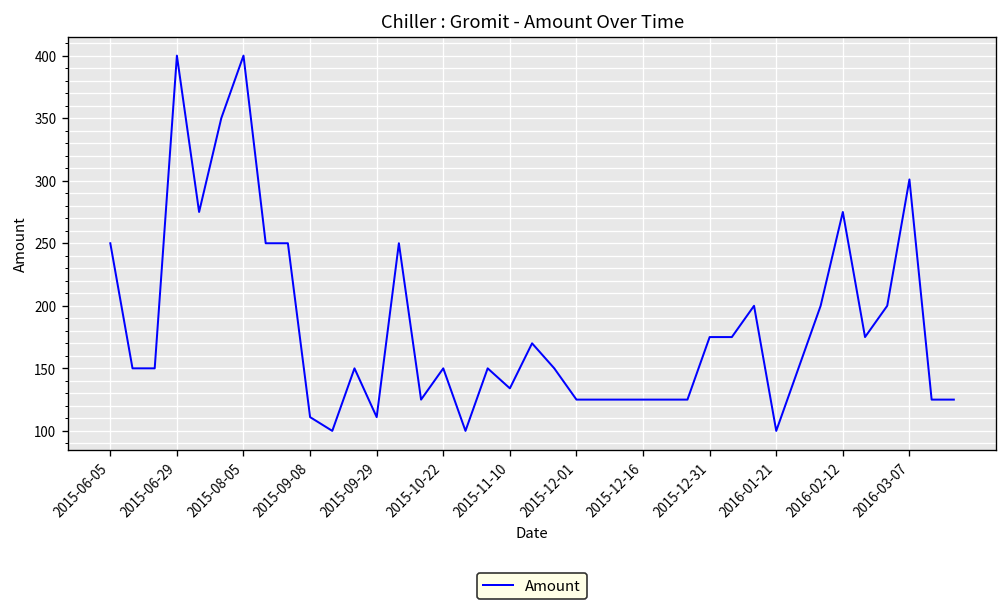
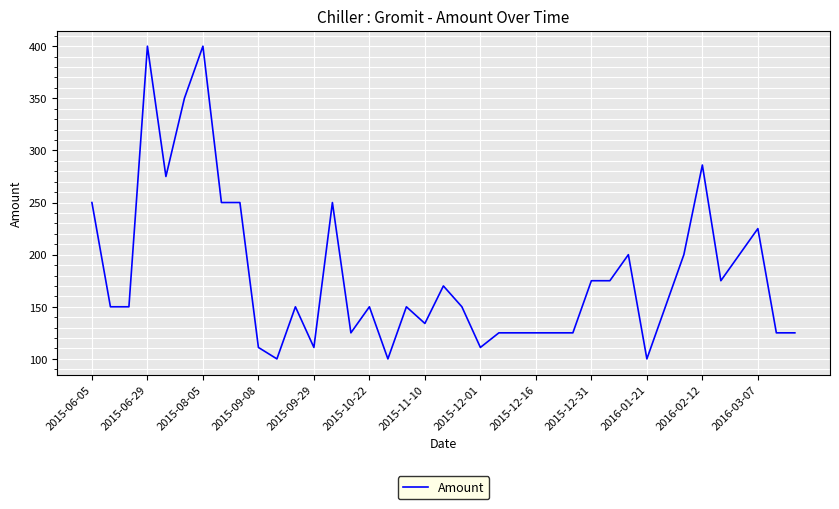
2015-12-01: 125 -> 111
2016-02-12: 275 -> 286
2016-03-07: 301 -> 225
